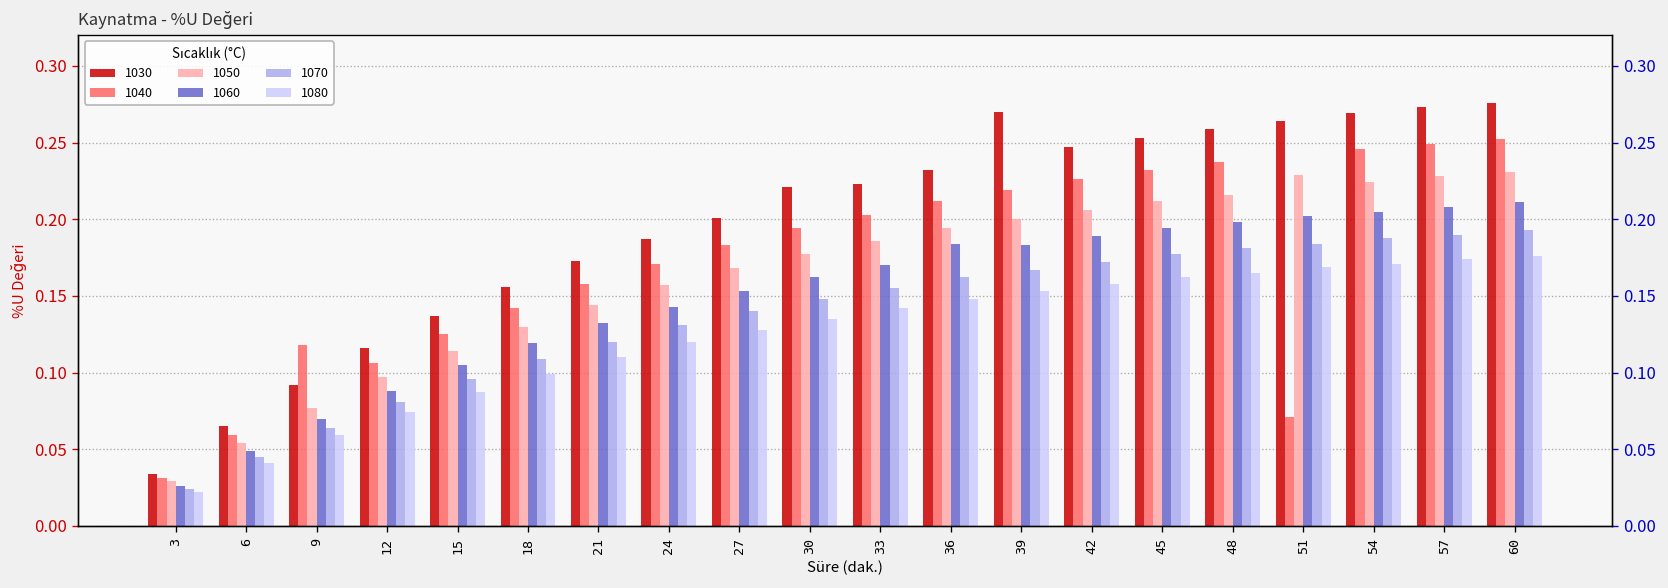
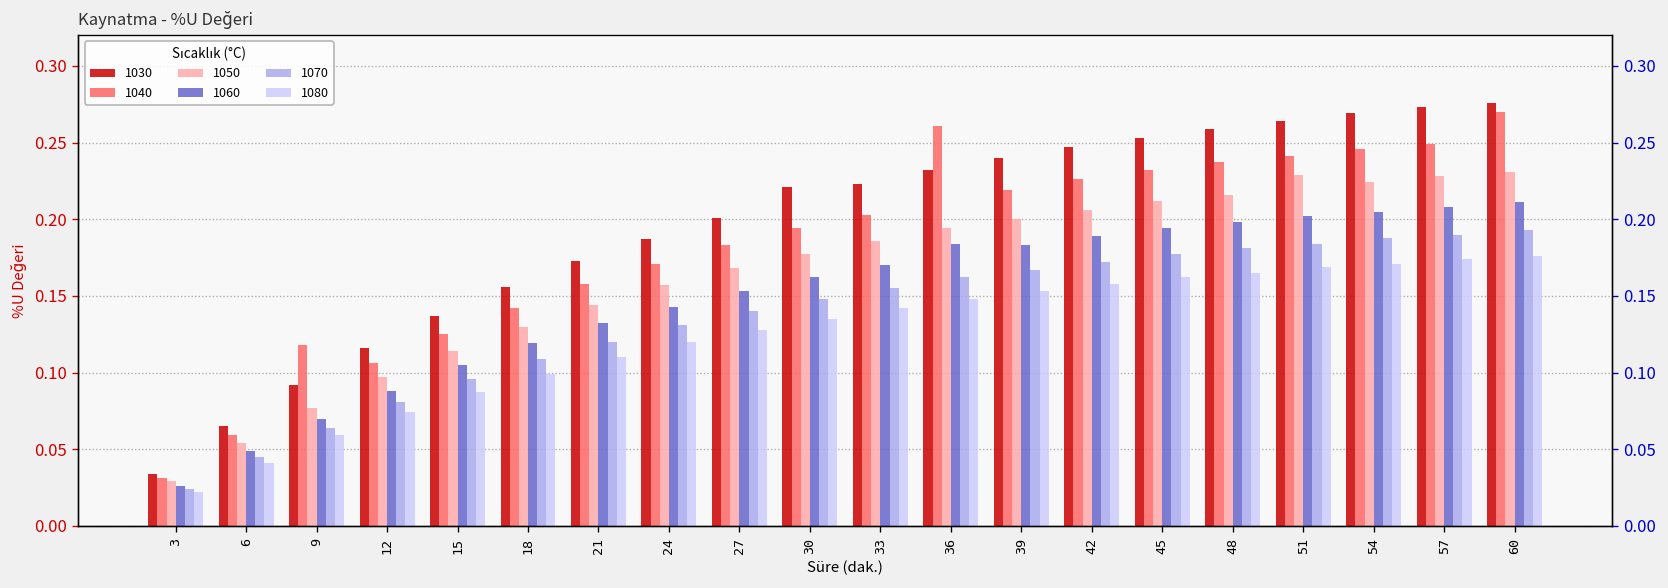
1040, 36: 0.212 -> 0.261
1030, 39: 0.27 -> 0.24
1040, 51: 0.071 -> 0.241
1040, 60: 0.252 -> 0.270
